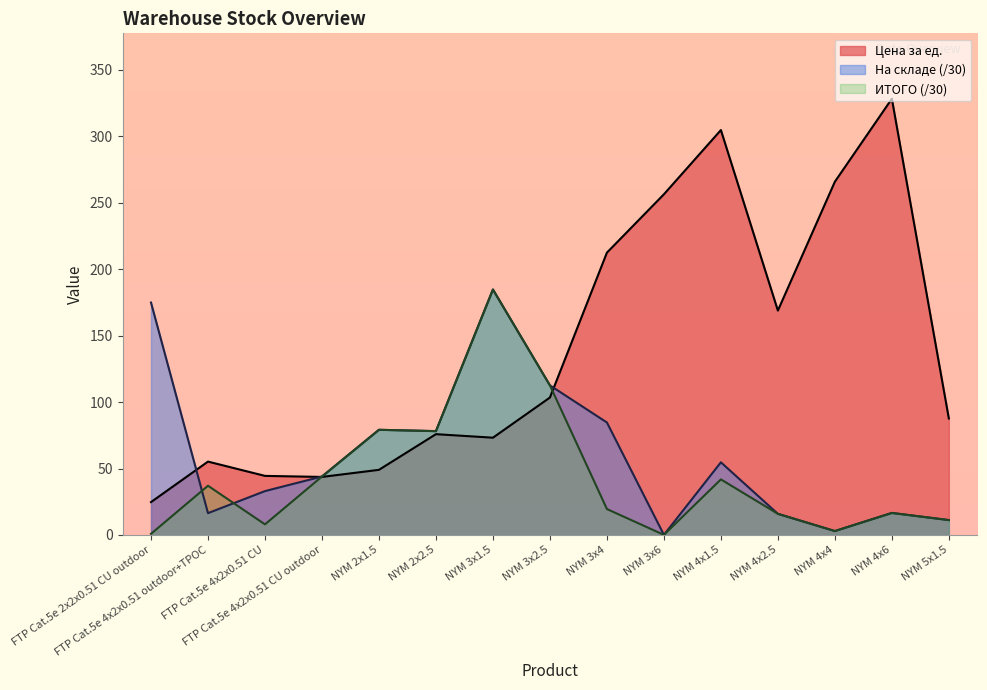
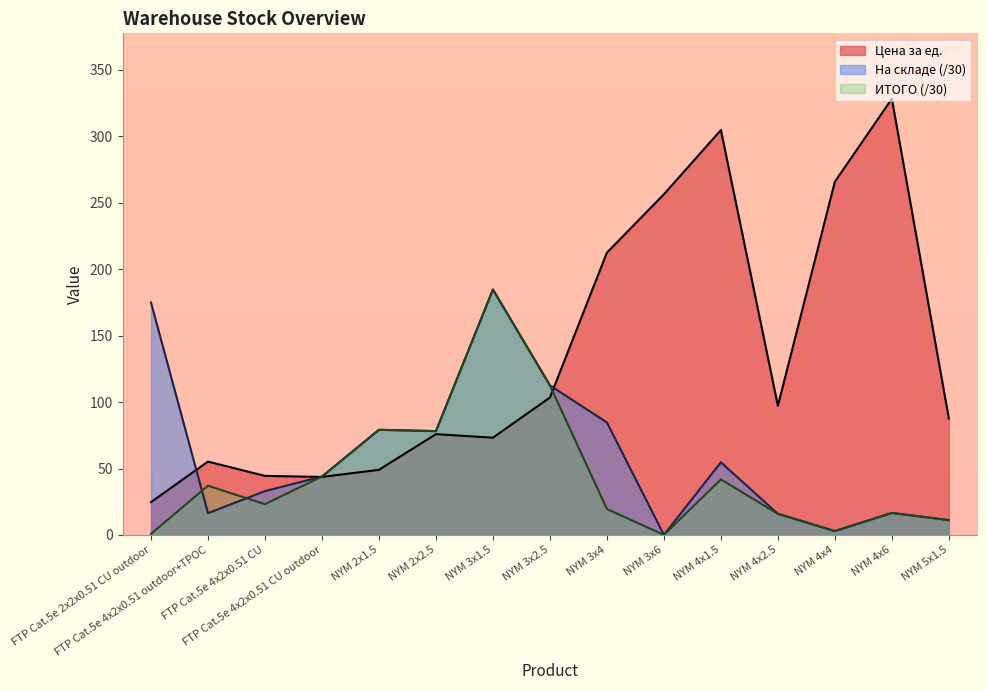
ИТОГО (/30), FTP Cat.5e 4x2x0.51 CU: 8 -> 23
Цена за ед., NYM 4x2.5: 169 -> 97
